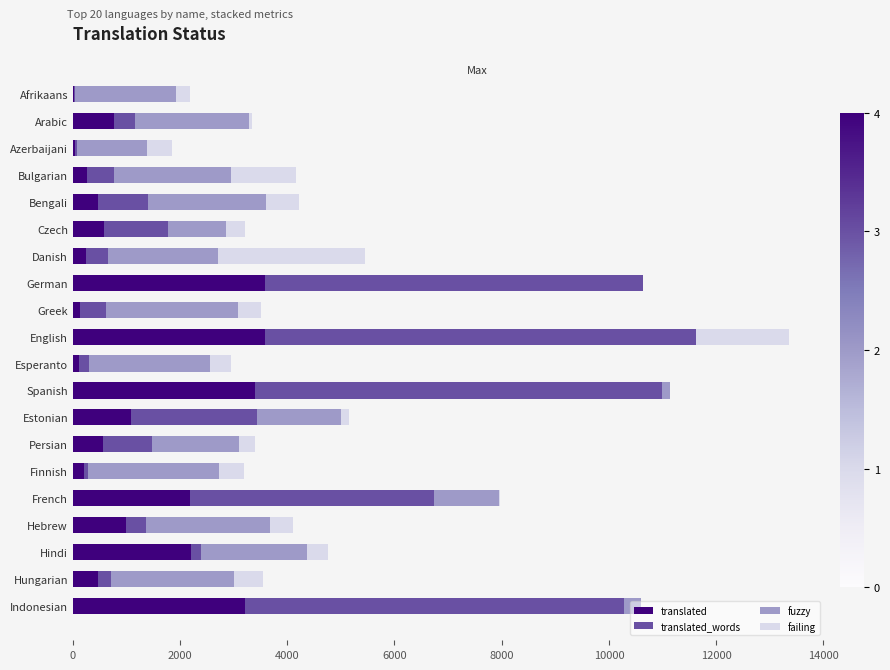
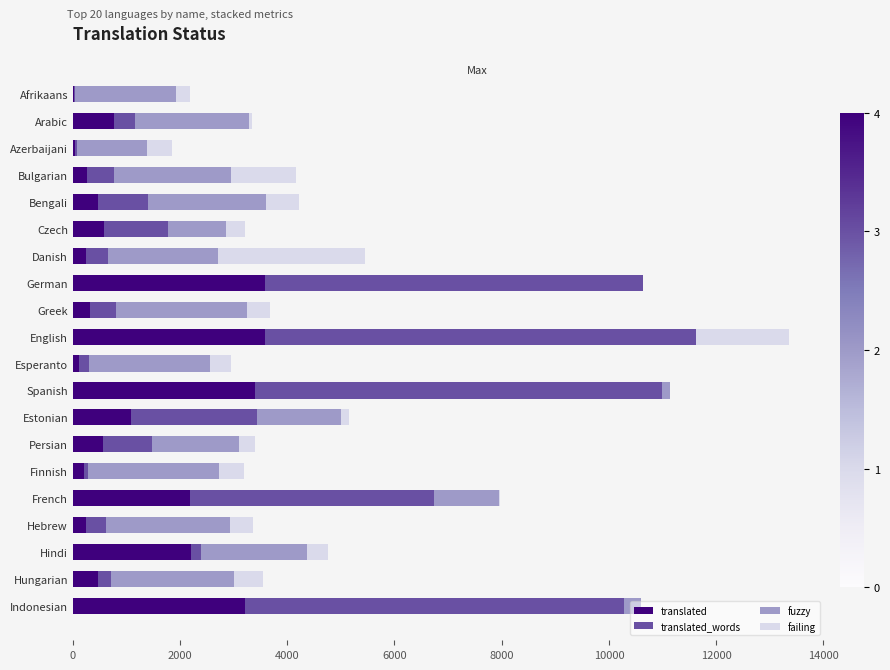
translated, Greek: 100 -> 300
translated, Hebrew: 1000 -> 200
